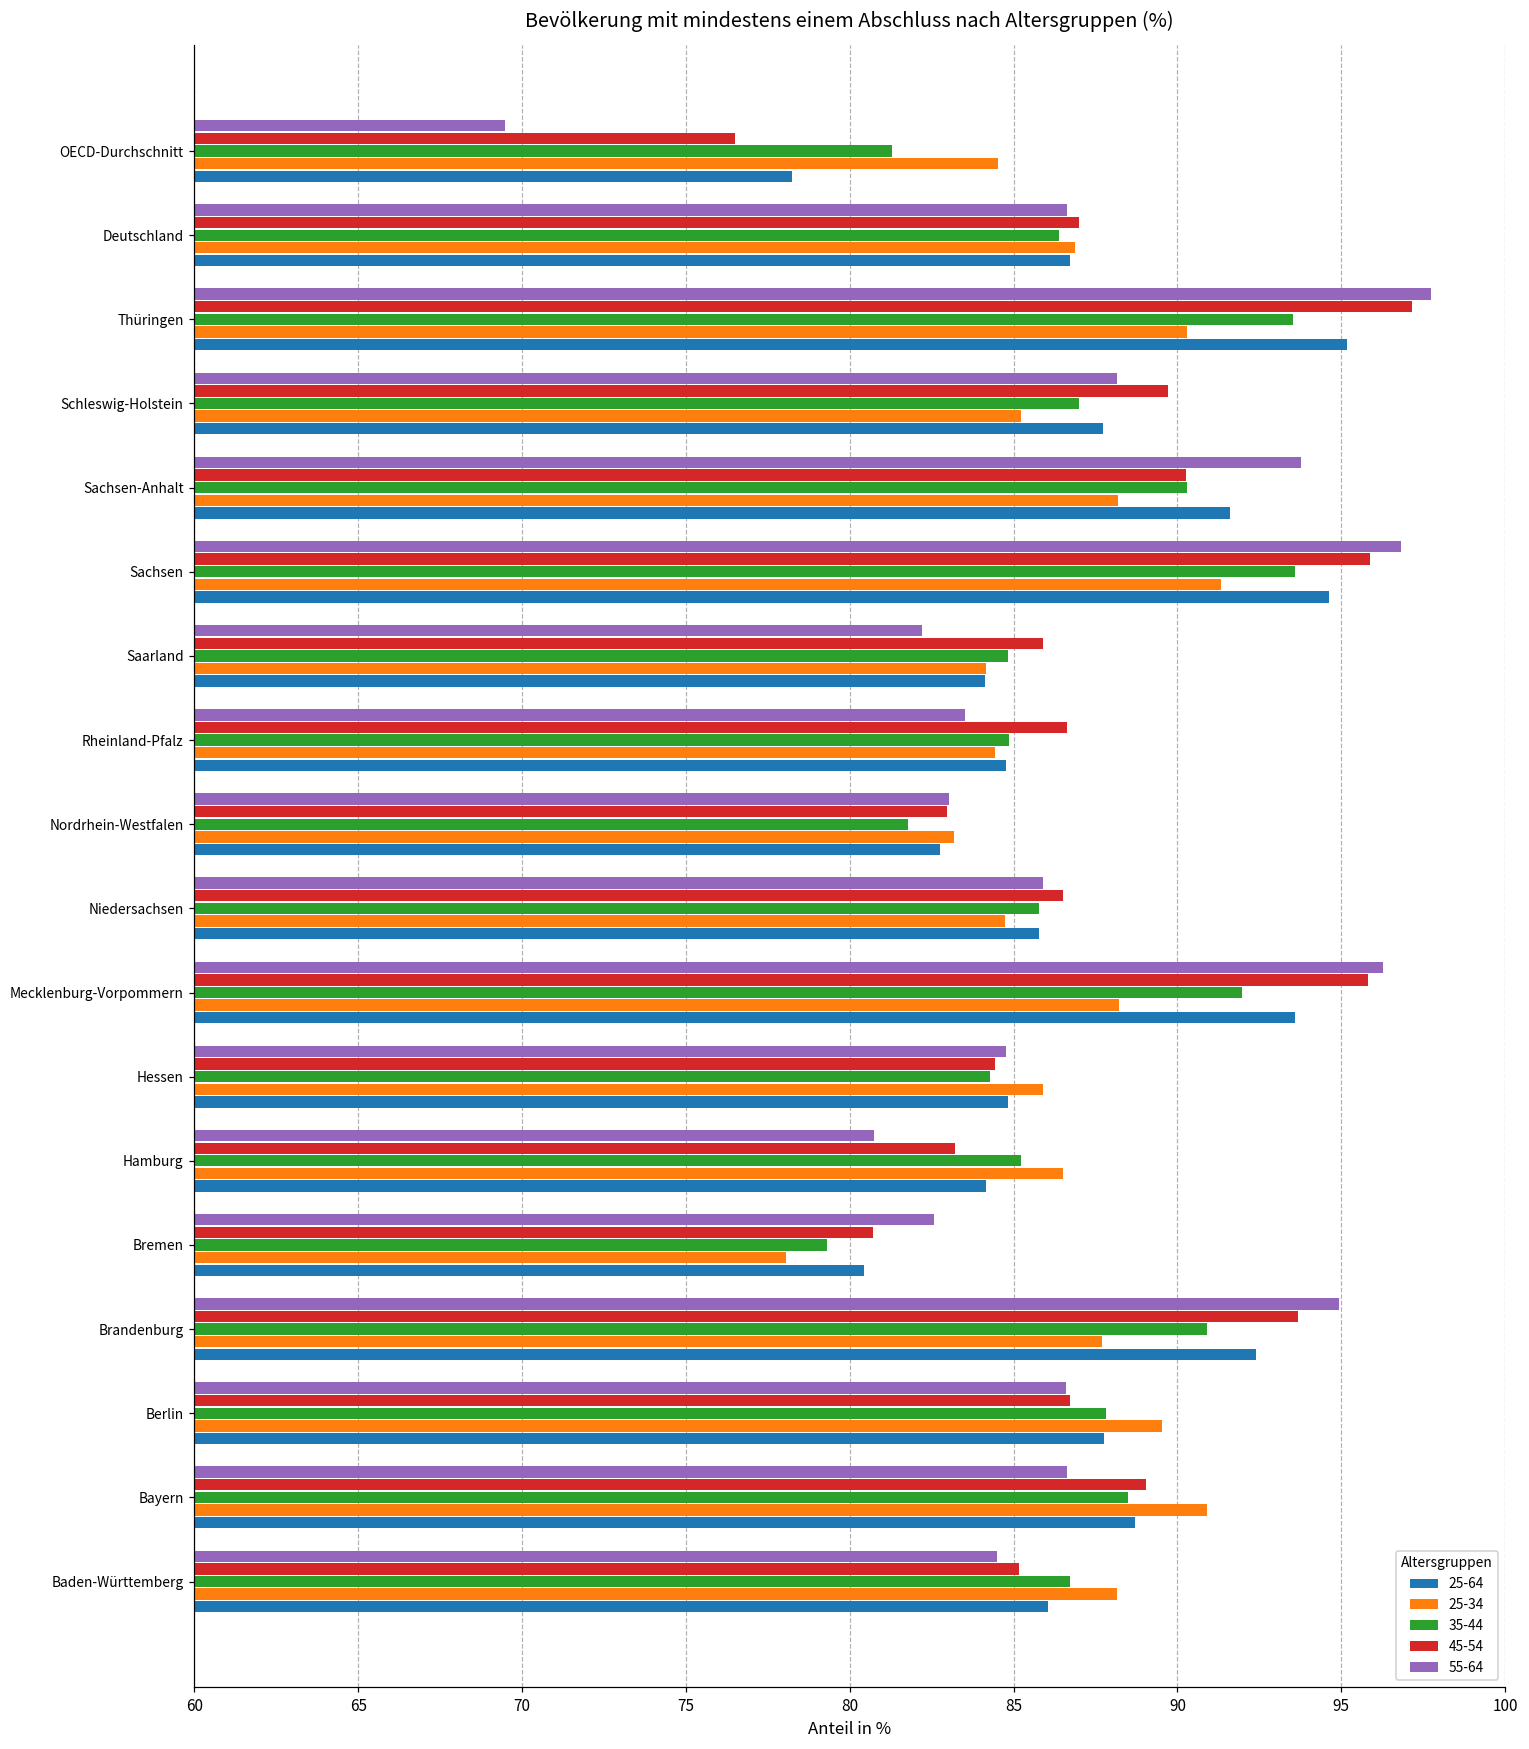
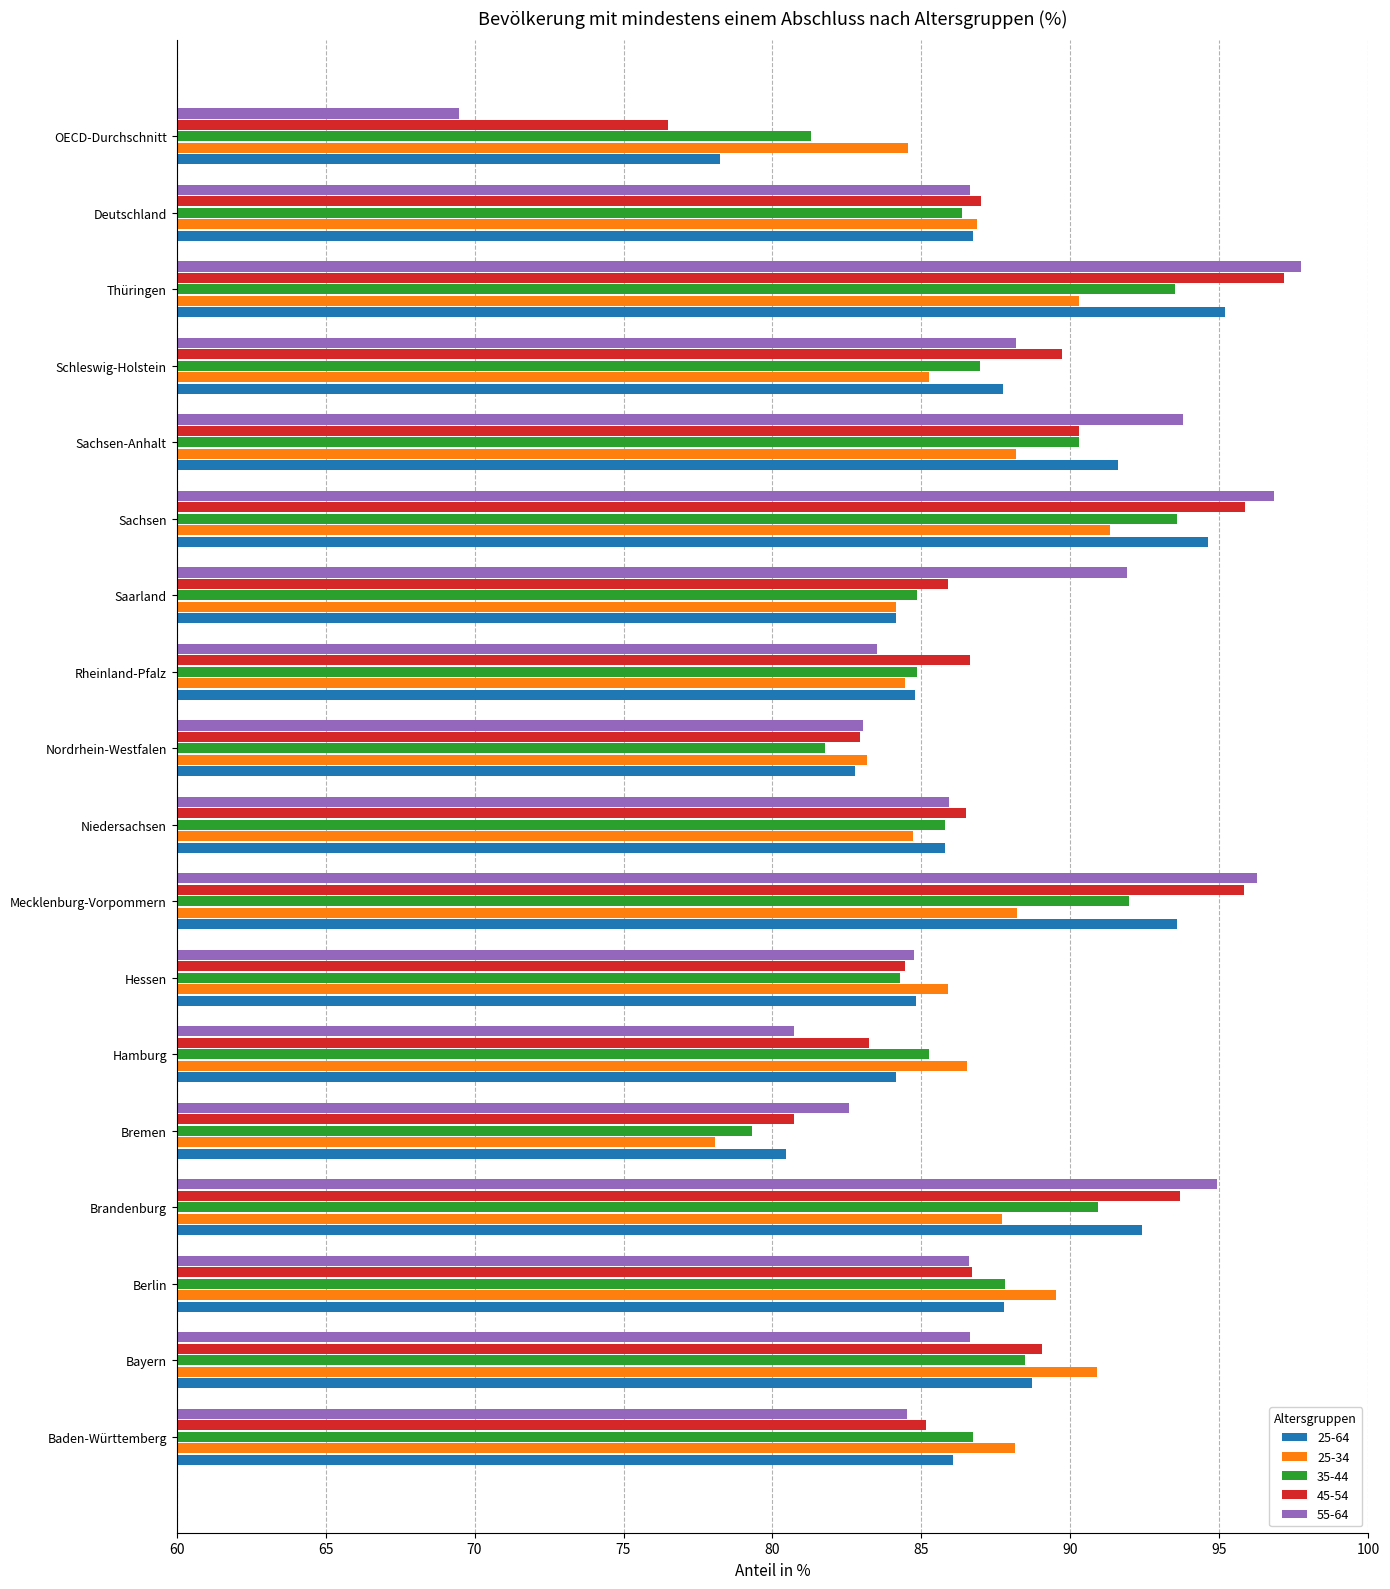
55-64, Saarland: 82.2 -> 91.9
